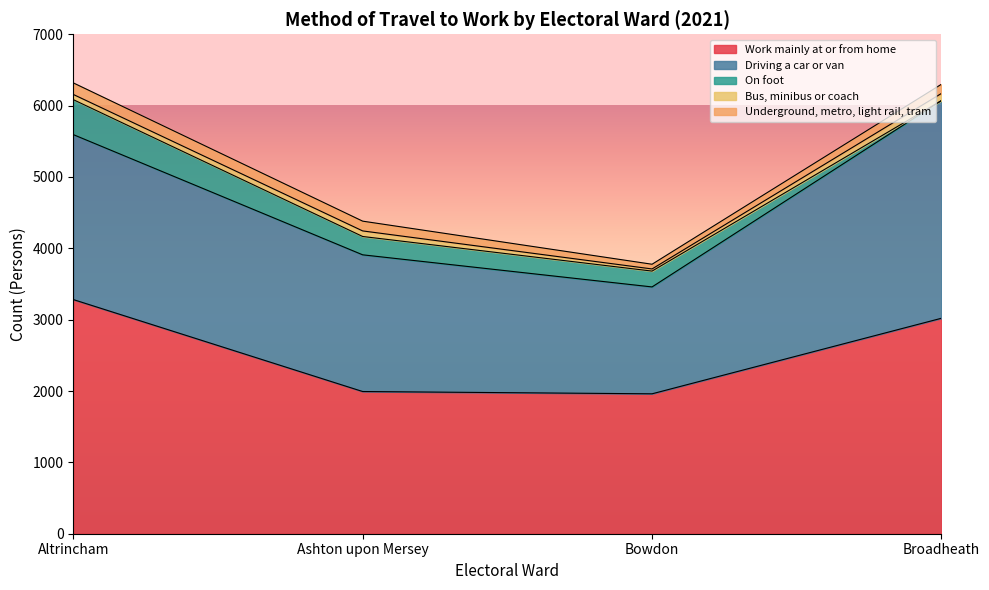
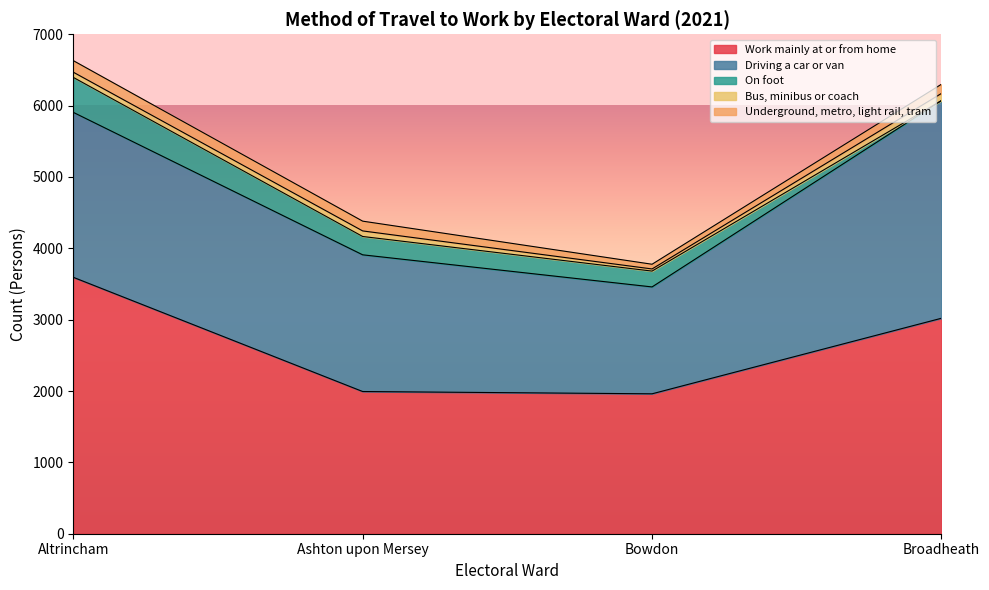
Work mainly at or from home, Altrincham: 3300 -> 3600
